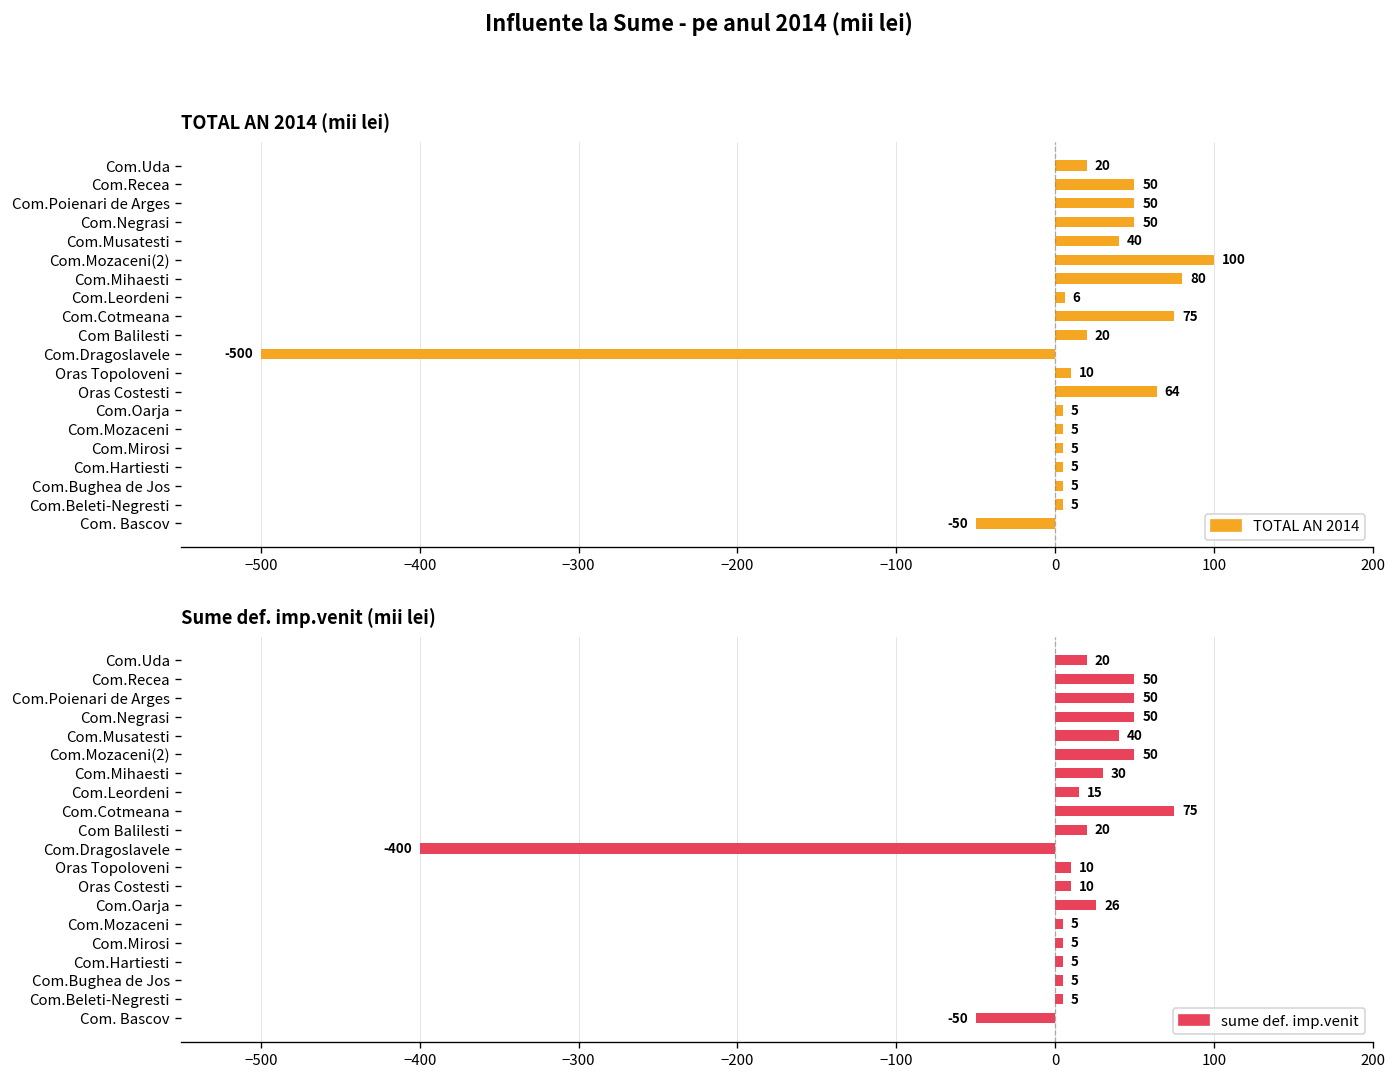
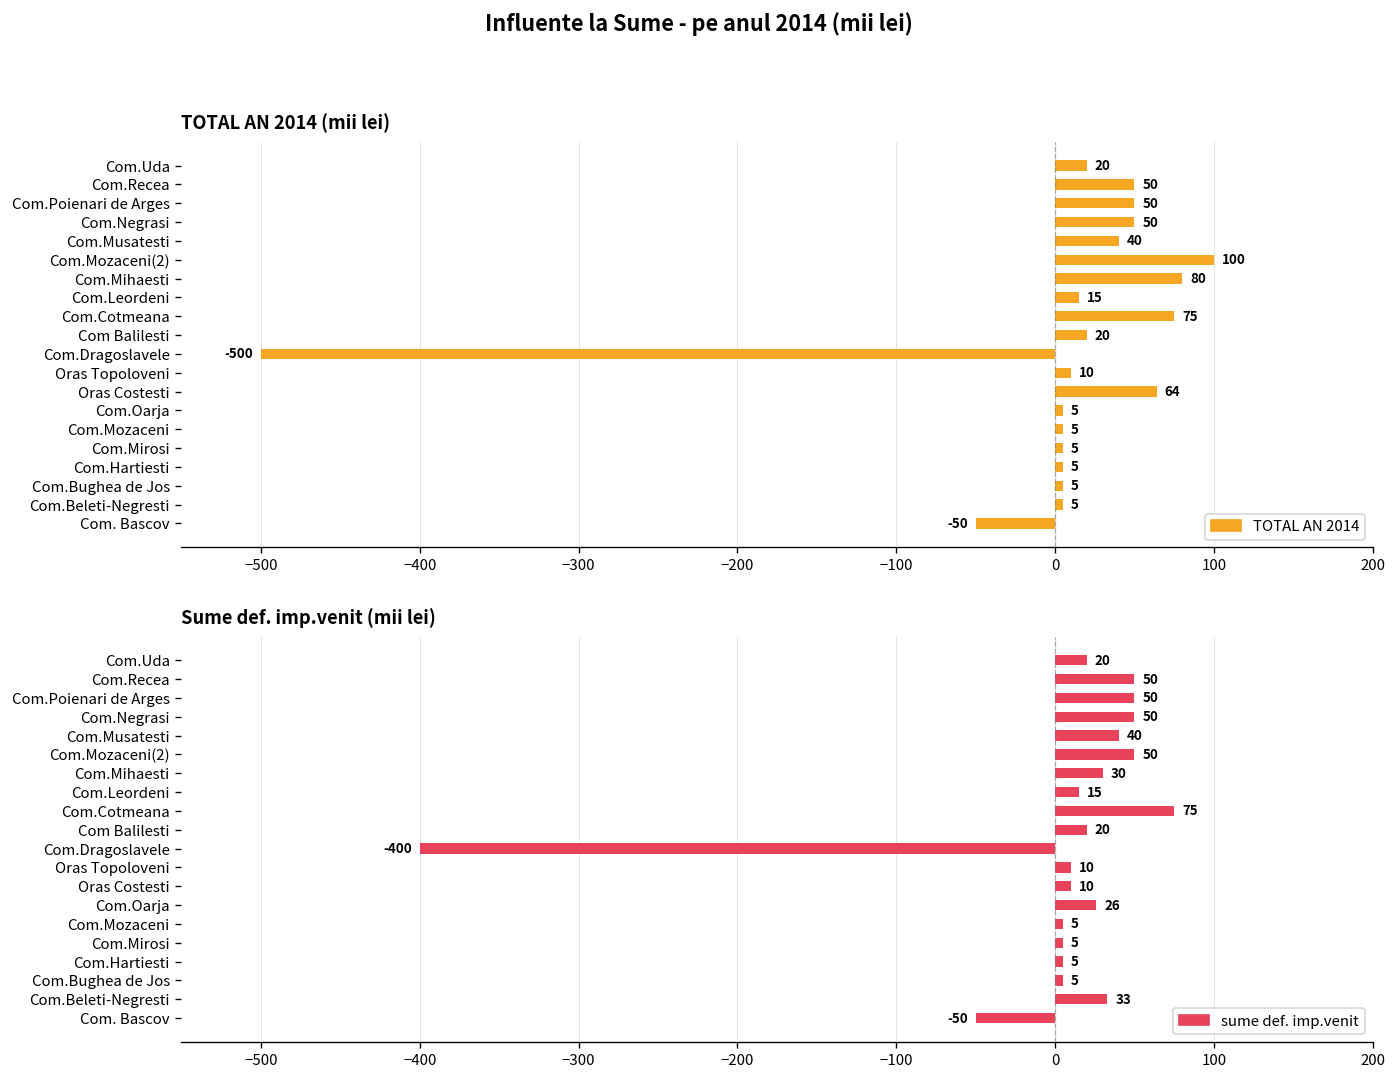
TOTAL AN 2014 (mii lei), Com.Leordeni: 6 -> 15
Sume def. imp.venit (mii lei), Com.Beleti-Negresti: 5 -> 33
